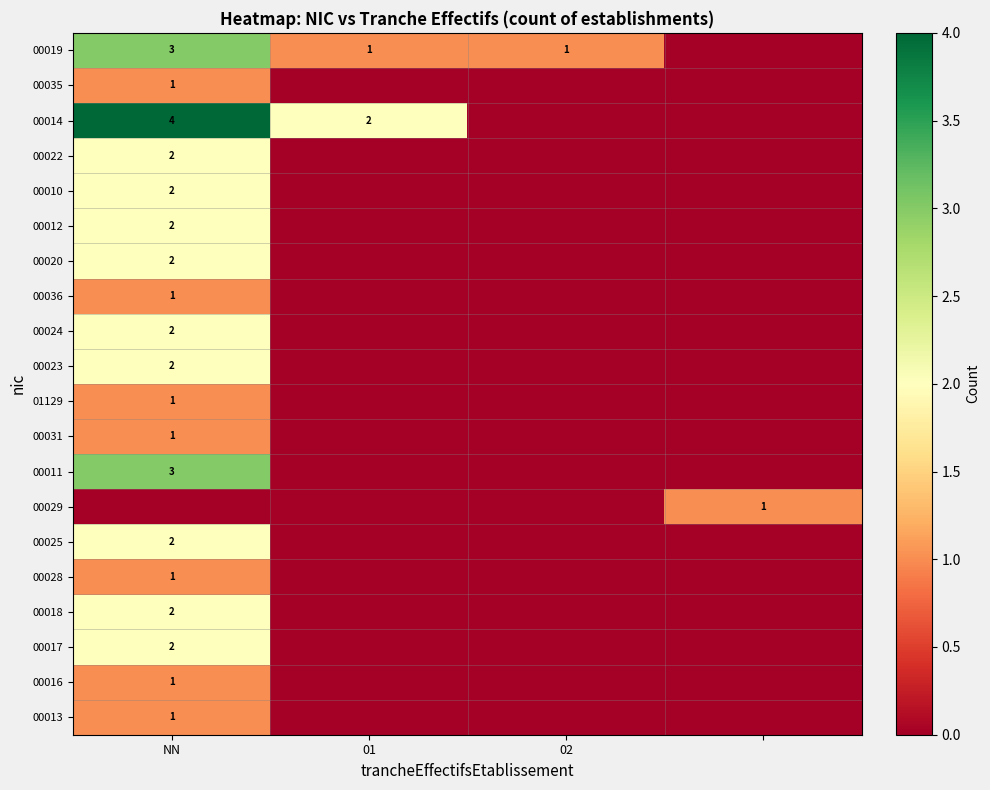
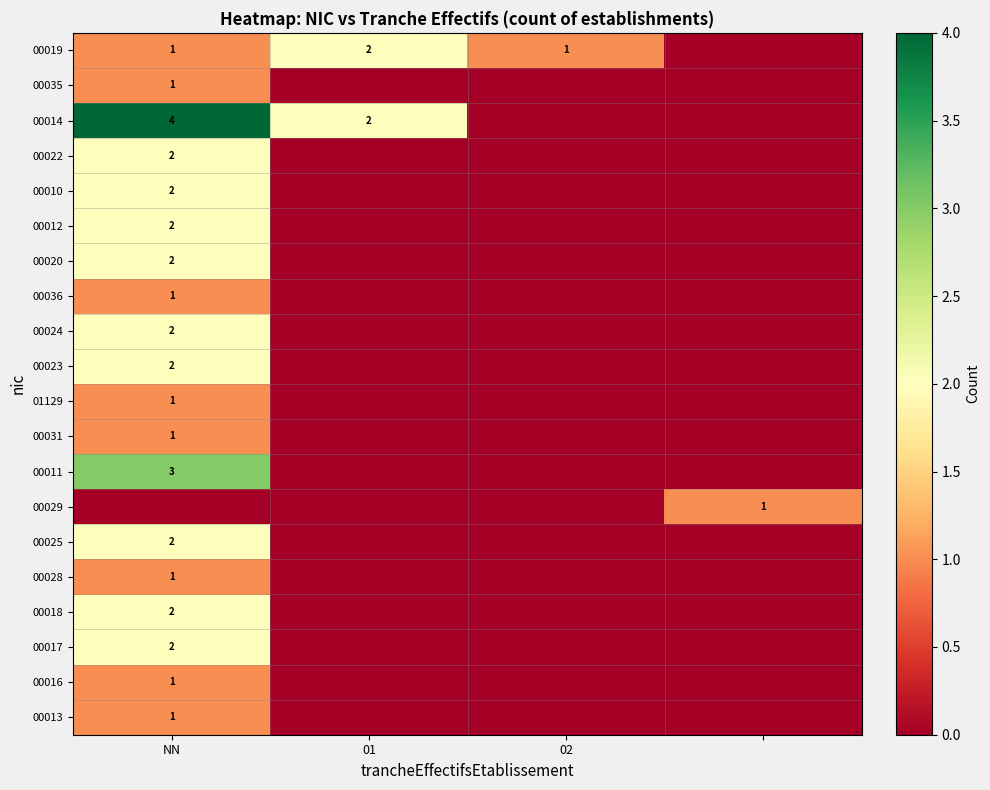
00019, NN: 3 -> 1
00019, 01: 1 -> 2
